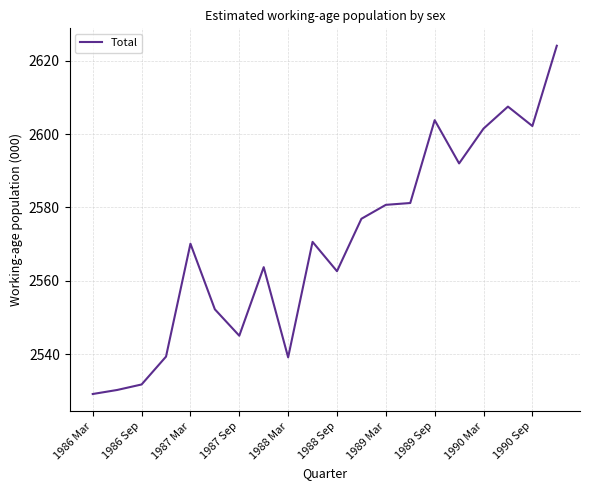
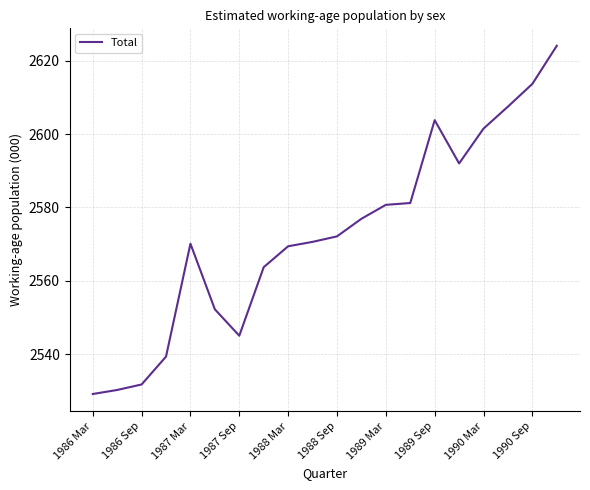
1988 Mar: 2539 -> 2569
1988 Sep: 2563 -> 2572
1990 Sep: 2602 -> 2614
